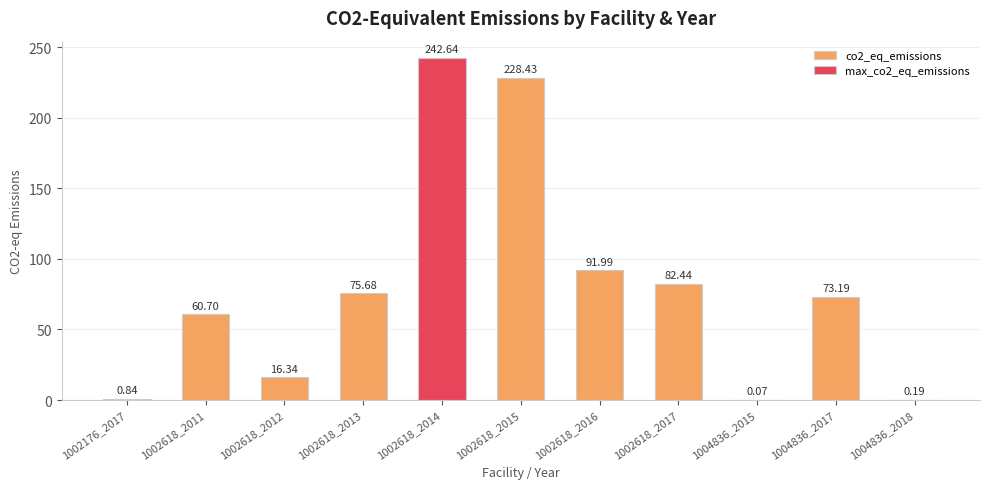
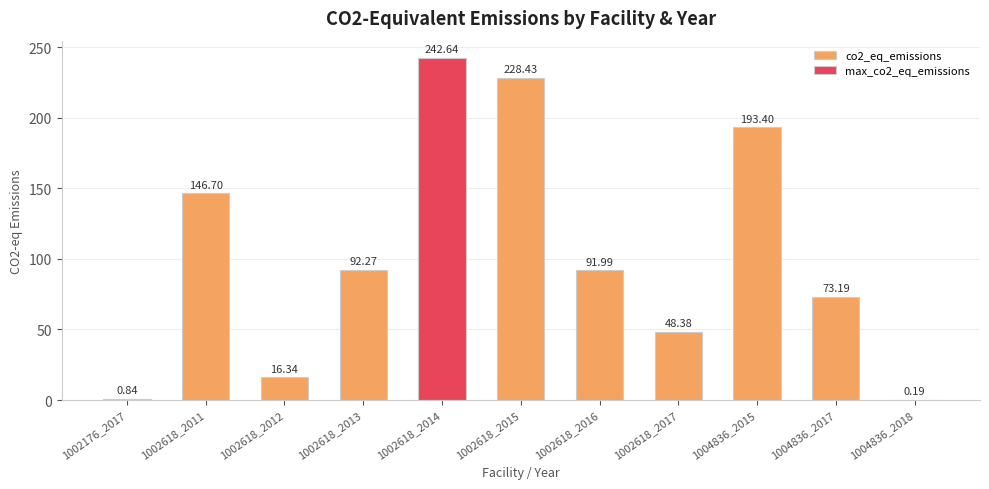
co2_eq_emissions, 1002618_2011: 60.70 -> 146.70
co2_eq_emissions, 1002618_2013: 75.68 -> 92.27
co2_eq_emissions, 1002618_2017: 82.44 -> 48.38
co2_eq_emissions, 1004836_2015: 0.07 -> 193.40
